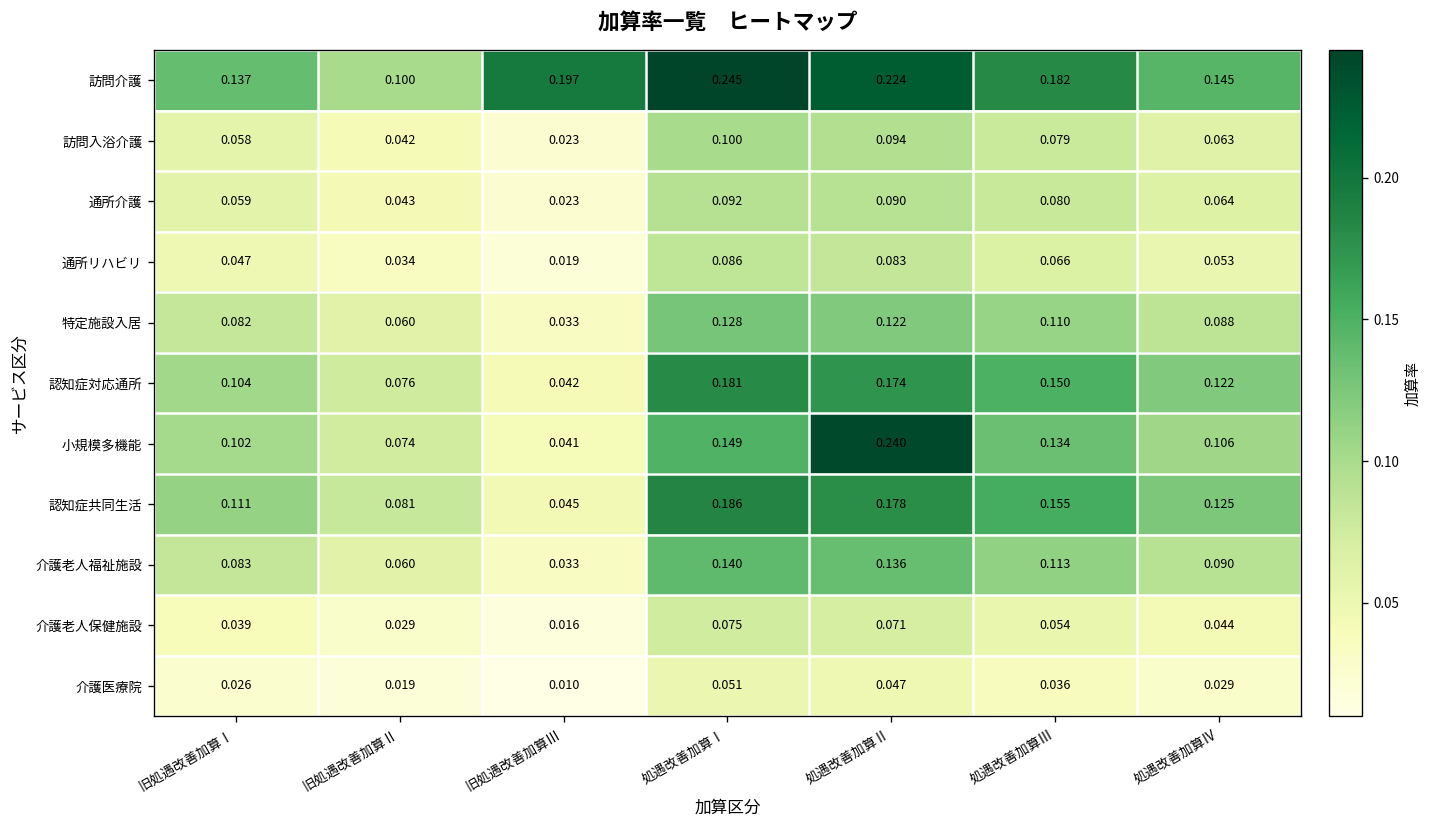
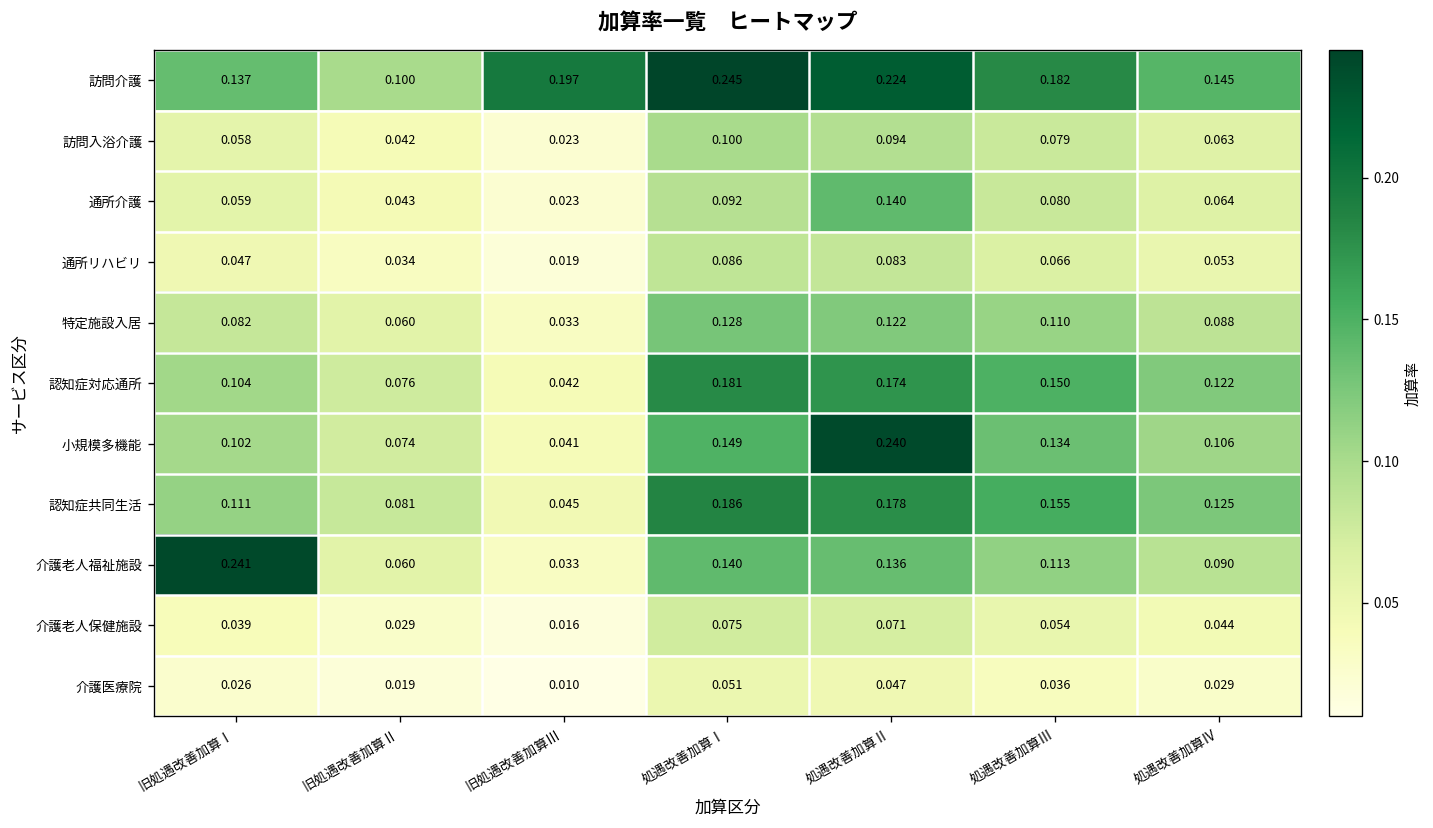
通所介護, 処遇改善加算Ⅱ: 0.090 -> 0.140
介護老人福祉施設, 旧処遇改善加算Ⅰ: 0.083 -> 0.241
